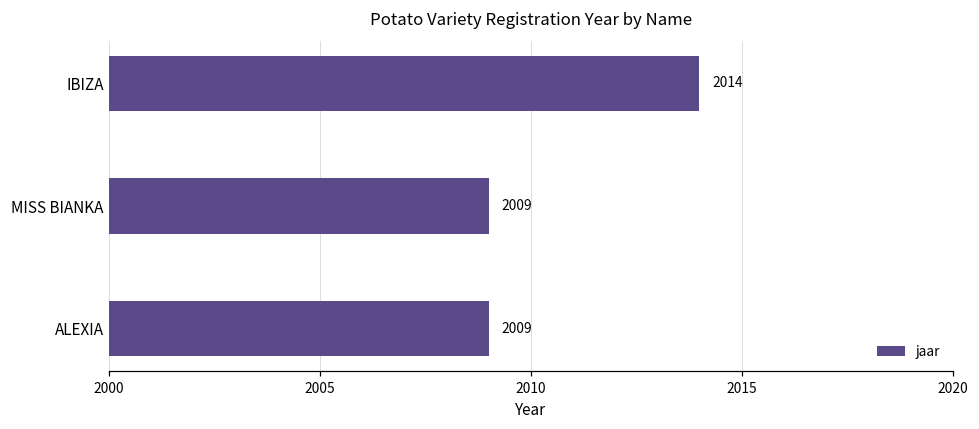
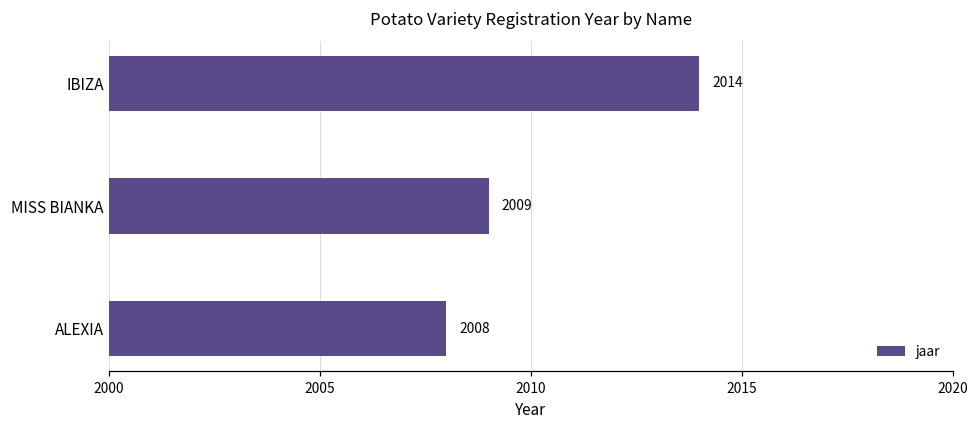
ALEXIA: 2009 -> 2008
